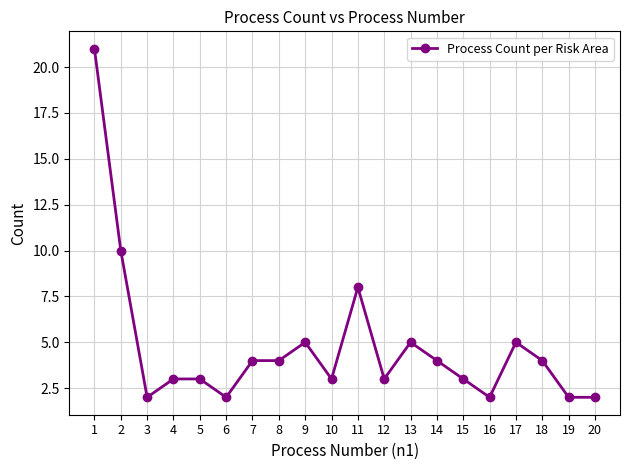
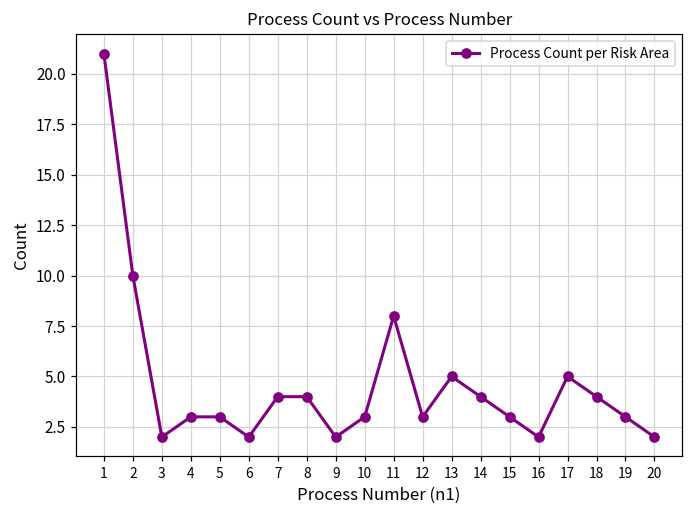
9: 5 -> 2
19: 2 -> 3
